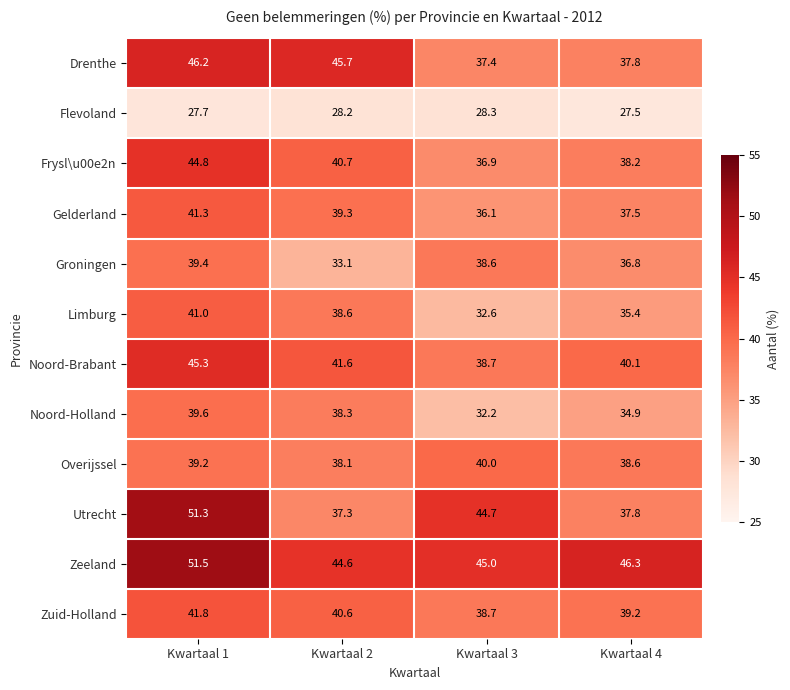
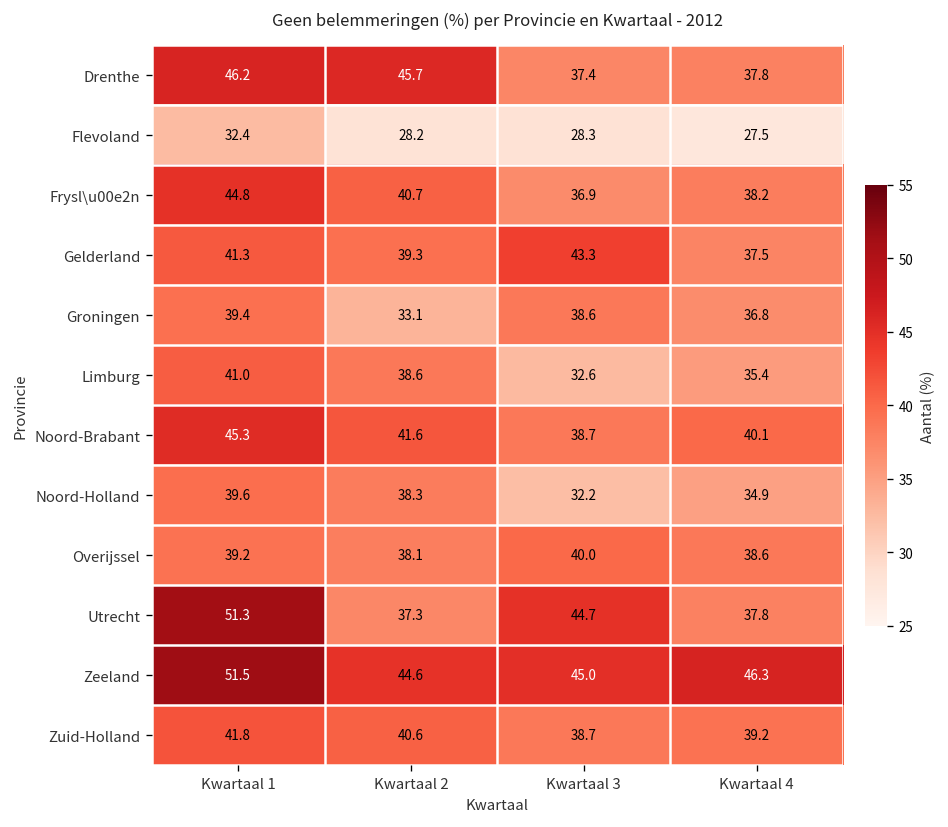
Flevoland, Kwartaal 1: 27.7 -> 32.4
Gelderland, Kwartaal 3: 36.1 -> 43.3
